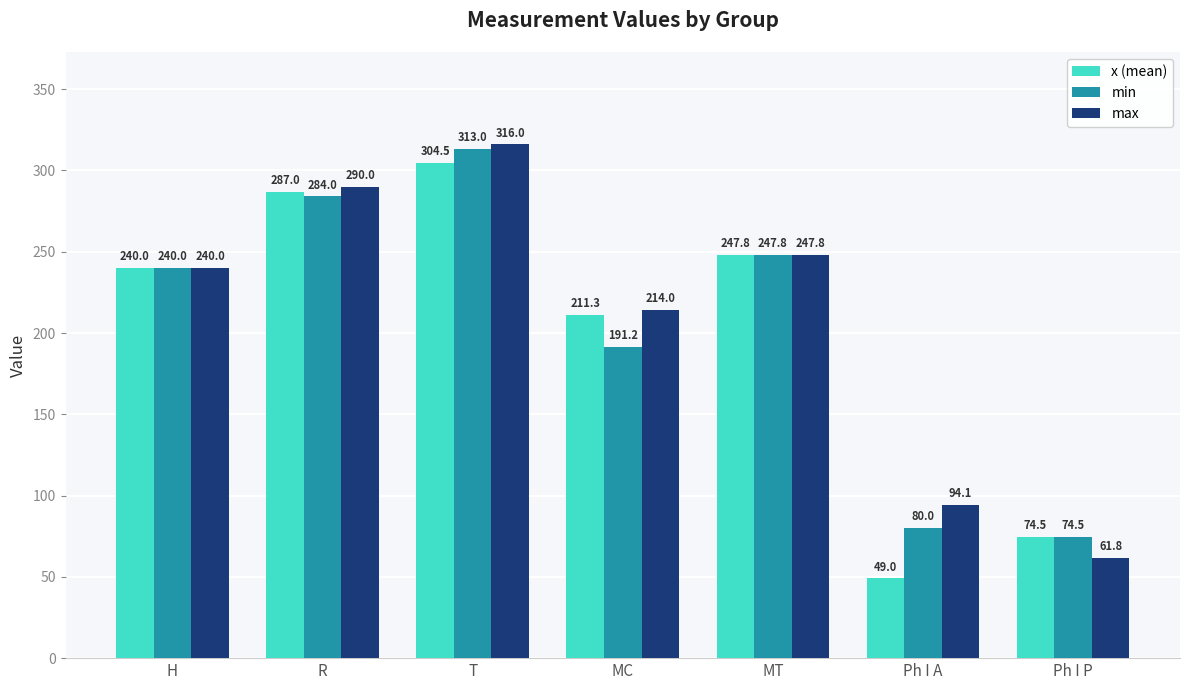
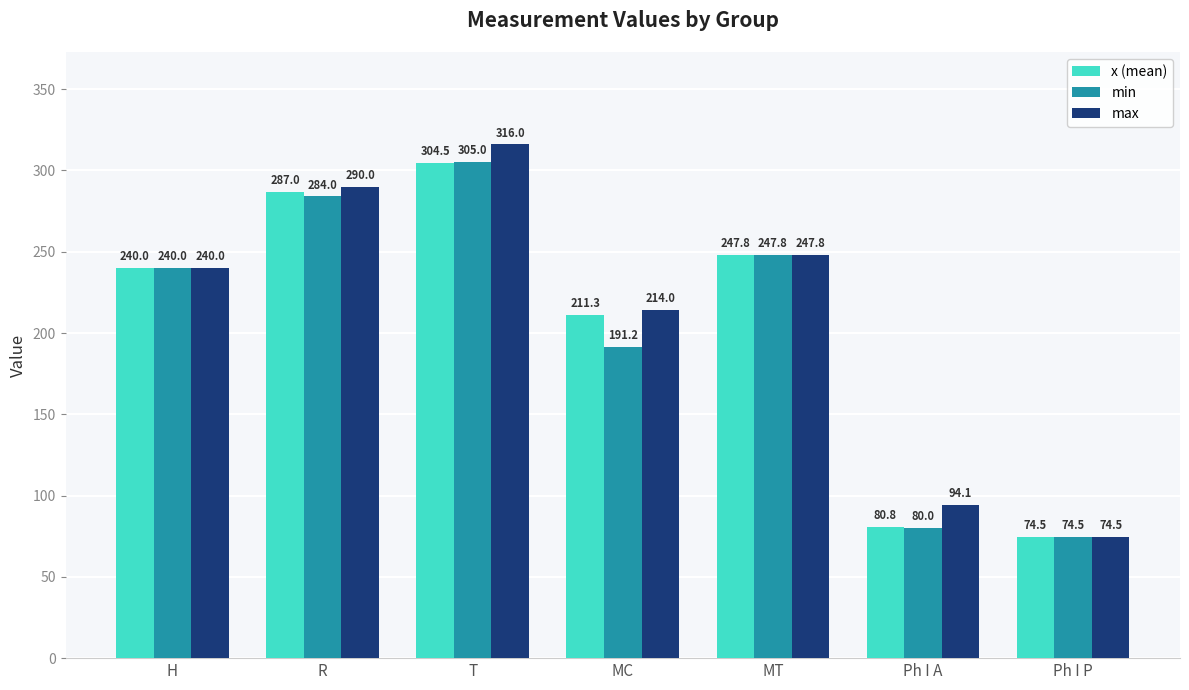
min, T: 313.0 -> 305.0
x (mean), Ph I A: 49.0 -> 80.8
max, Ph I P: 61.8 -> 74.5
